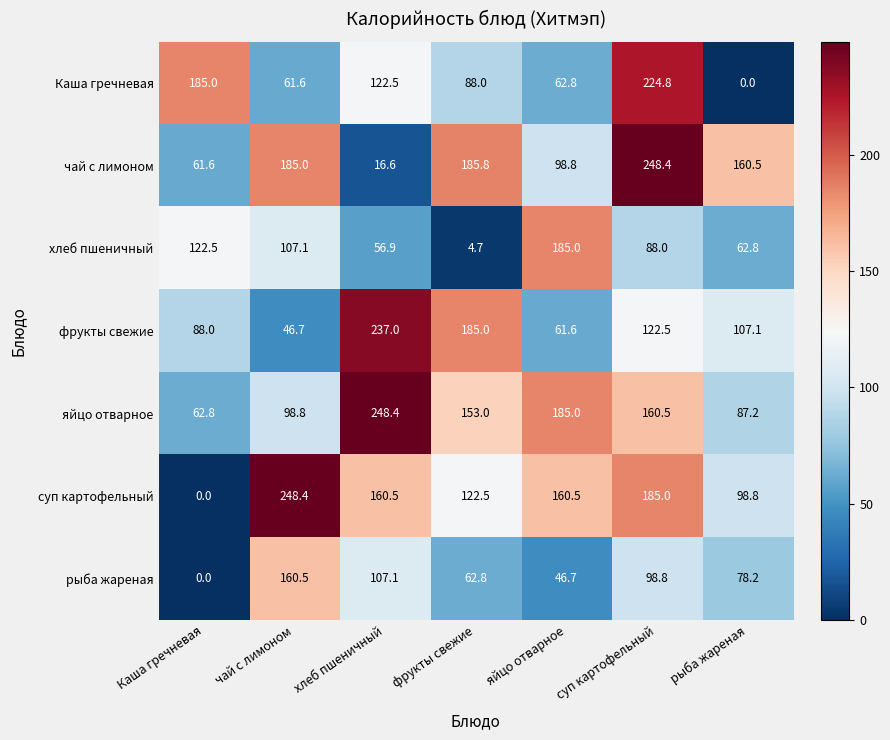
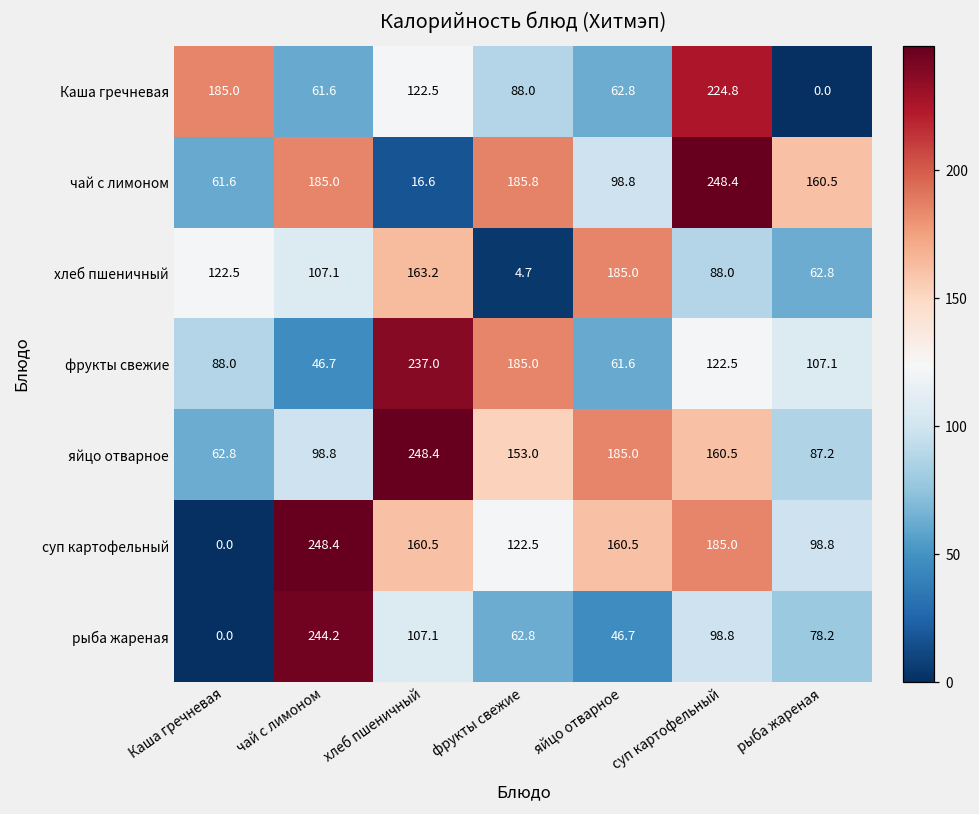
хлеб пшеничный, хлеб пшеничный: 56.9 -> 163.2
рыба жареная, чай с лимоном: 160.5 -> 244.2
